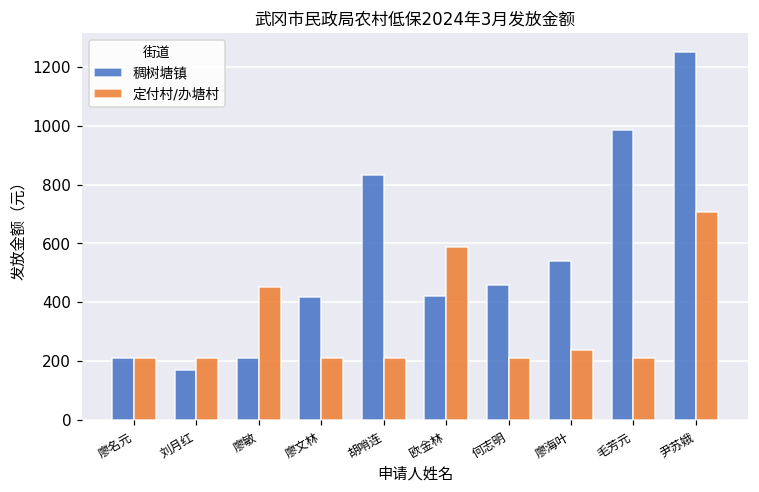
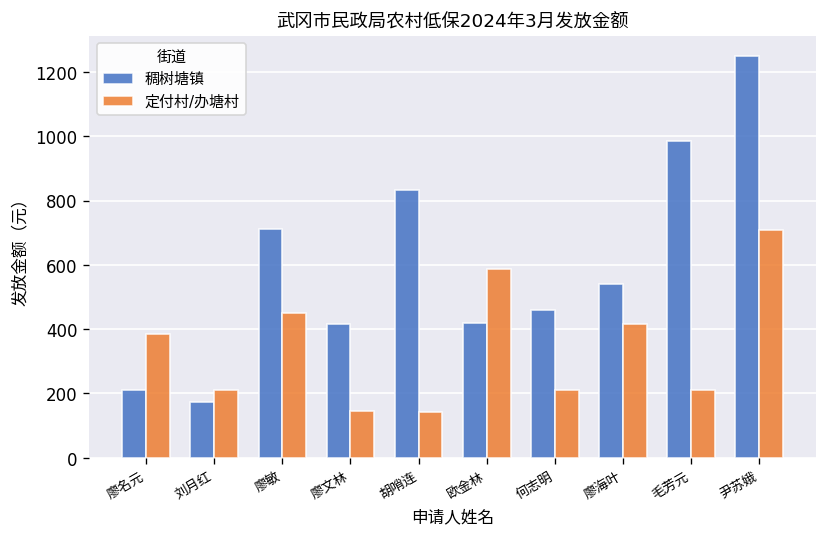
定付村/办塘村, 廖名元: 210 -> 390
稠树塘镇, 廖敏: 210 -> 710
定付村/办塘村, 廖文林: 210 -> 140
定付村/办塘村, 胡哨连: 210 -> 140
定付村/办塘村, 廖海叶: 240 -> 420
